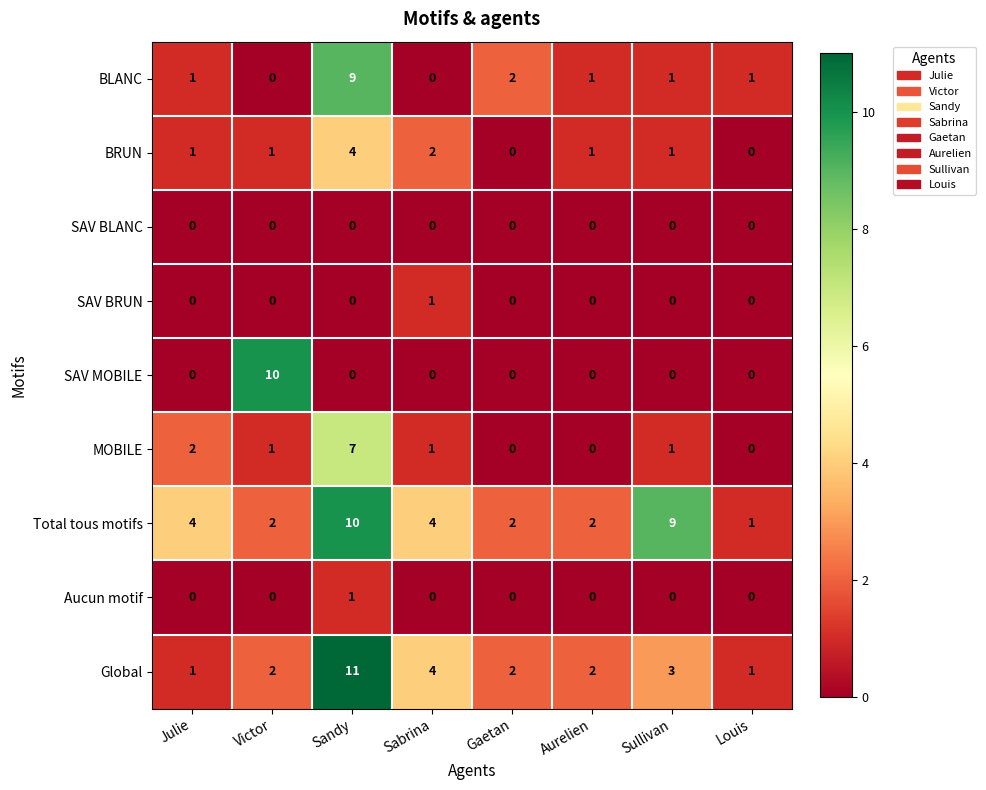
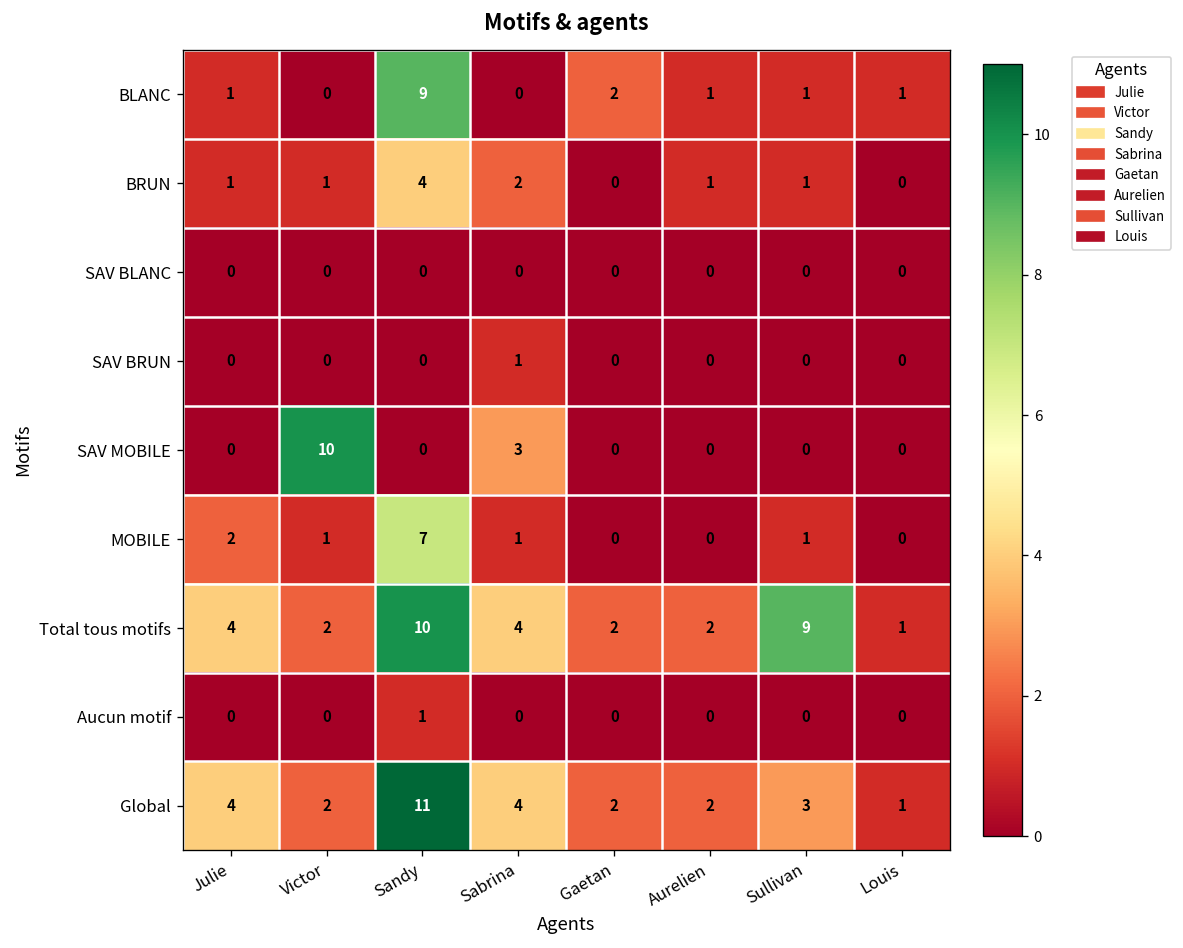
SAV MOBILE, Sabrina: 0 -> 3
Global, Julie: 1 -> 4
